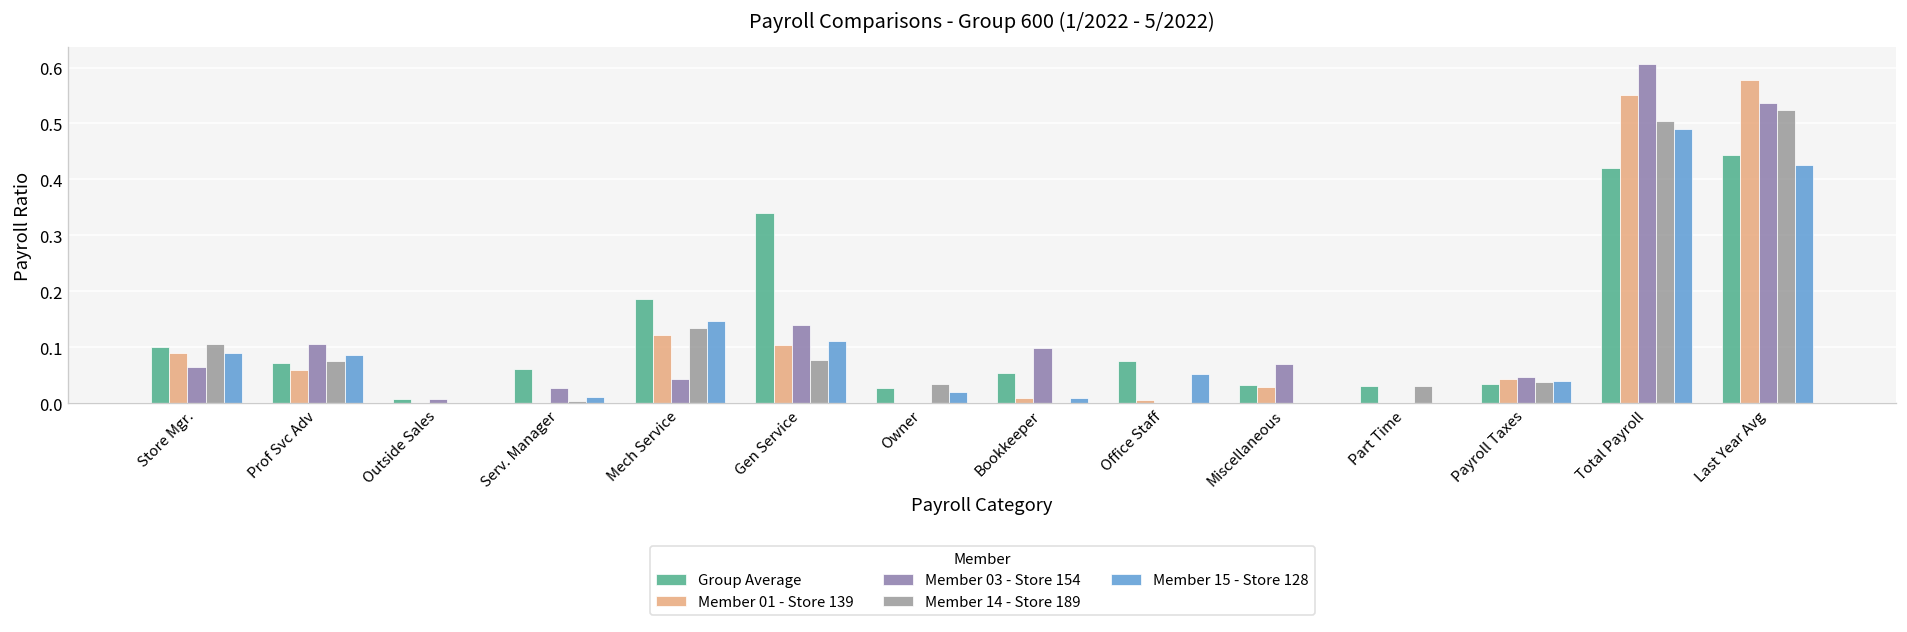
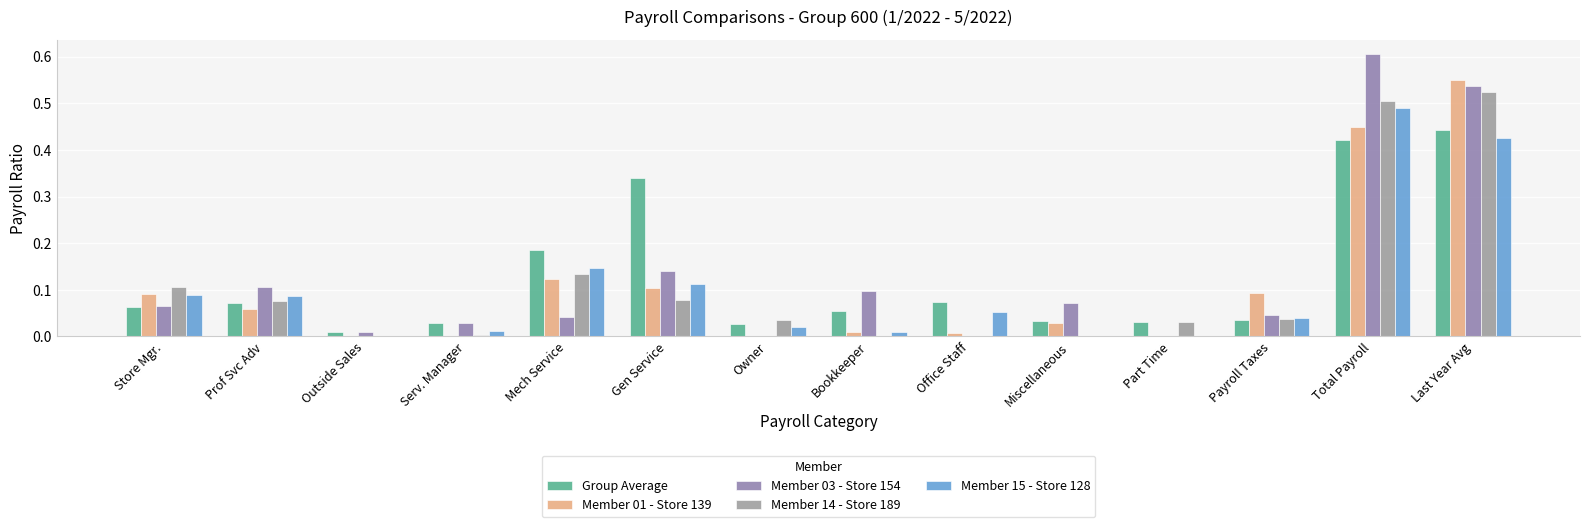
Group Average, Store Mgr.: 0.10 -> 0.06
Group Average, Serv. Manager: 0.06 -> 0.03
Member 01 - Store 139, Payroll Taxes: 0.04 -> 0.09
Member 01 - Store 139, Total Payroll: 0.55 -> 0.45
Member 01 - Store 139, Last Year Avg: 0.58 -> 0.55
